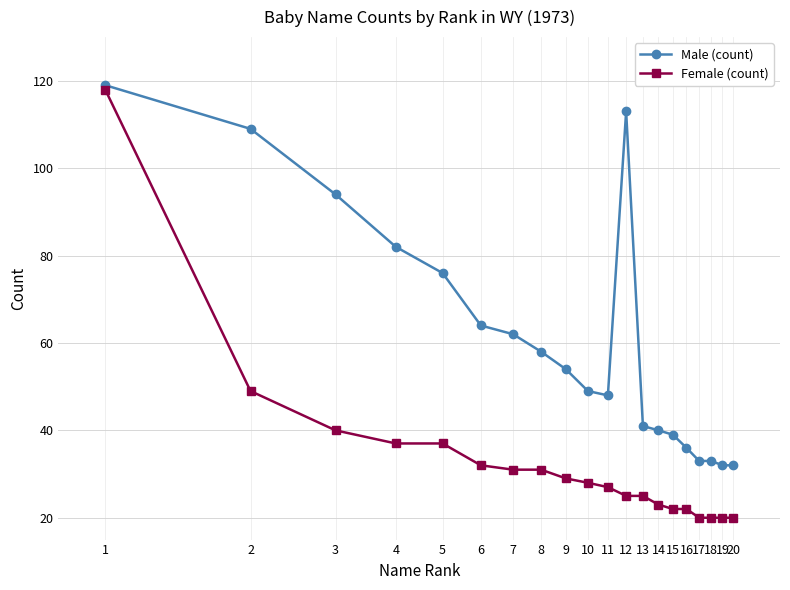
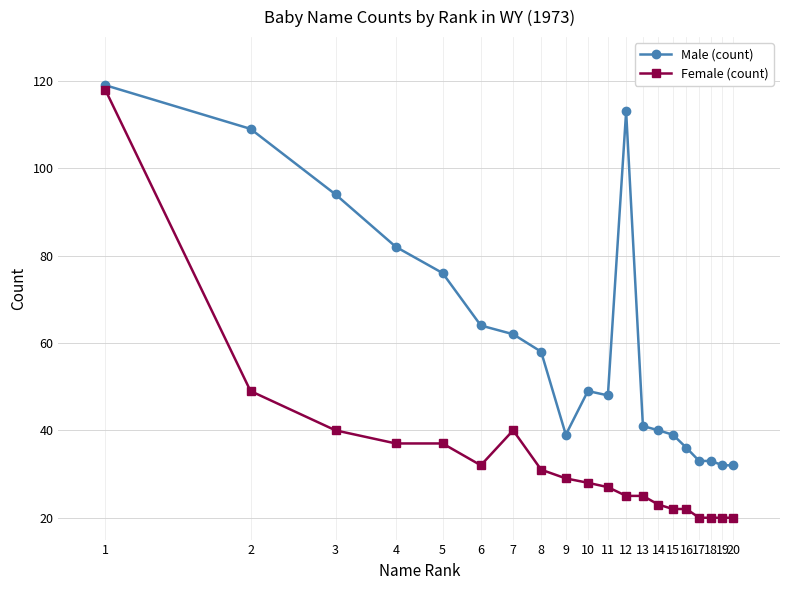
Female (count), 7: 31 -> 40
Male (count), 9: 54 -> 39
